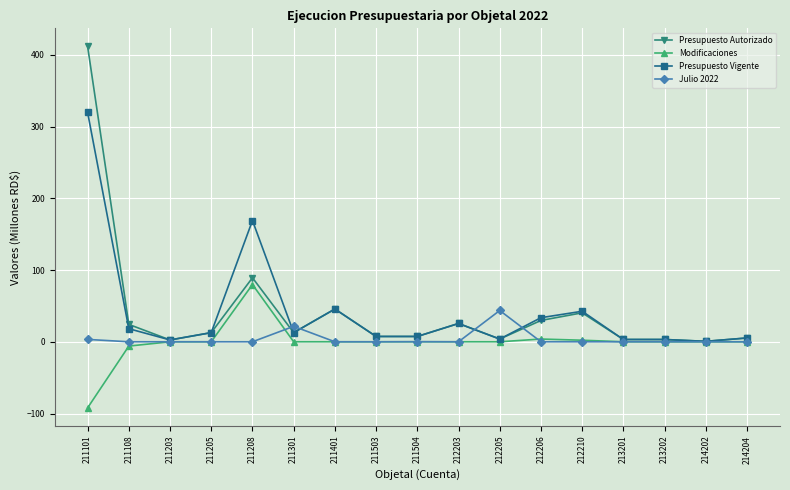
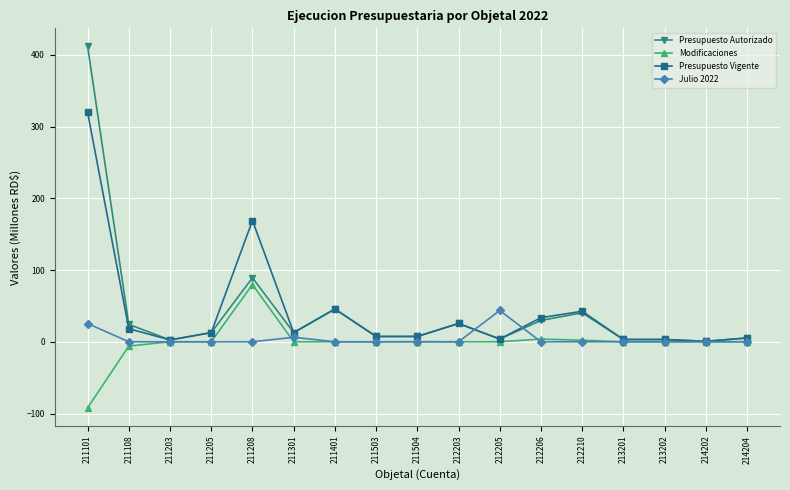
Julio 2022, 211101: 0 -> 30
Julio 2022, 211301: 20 -> 10
